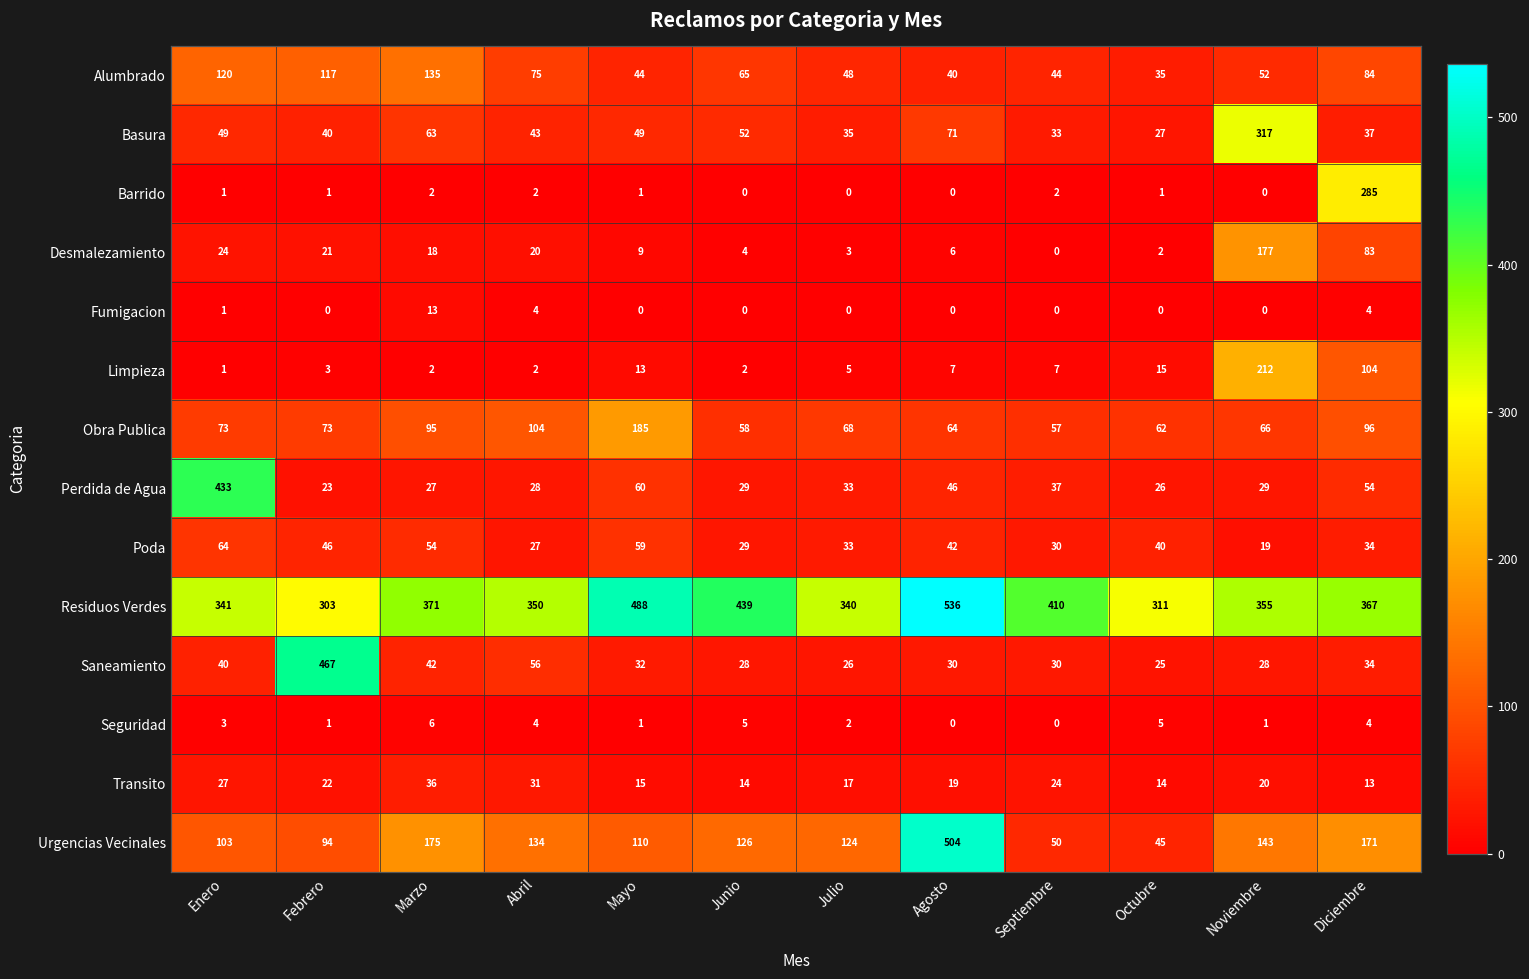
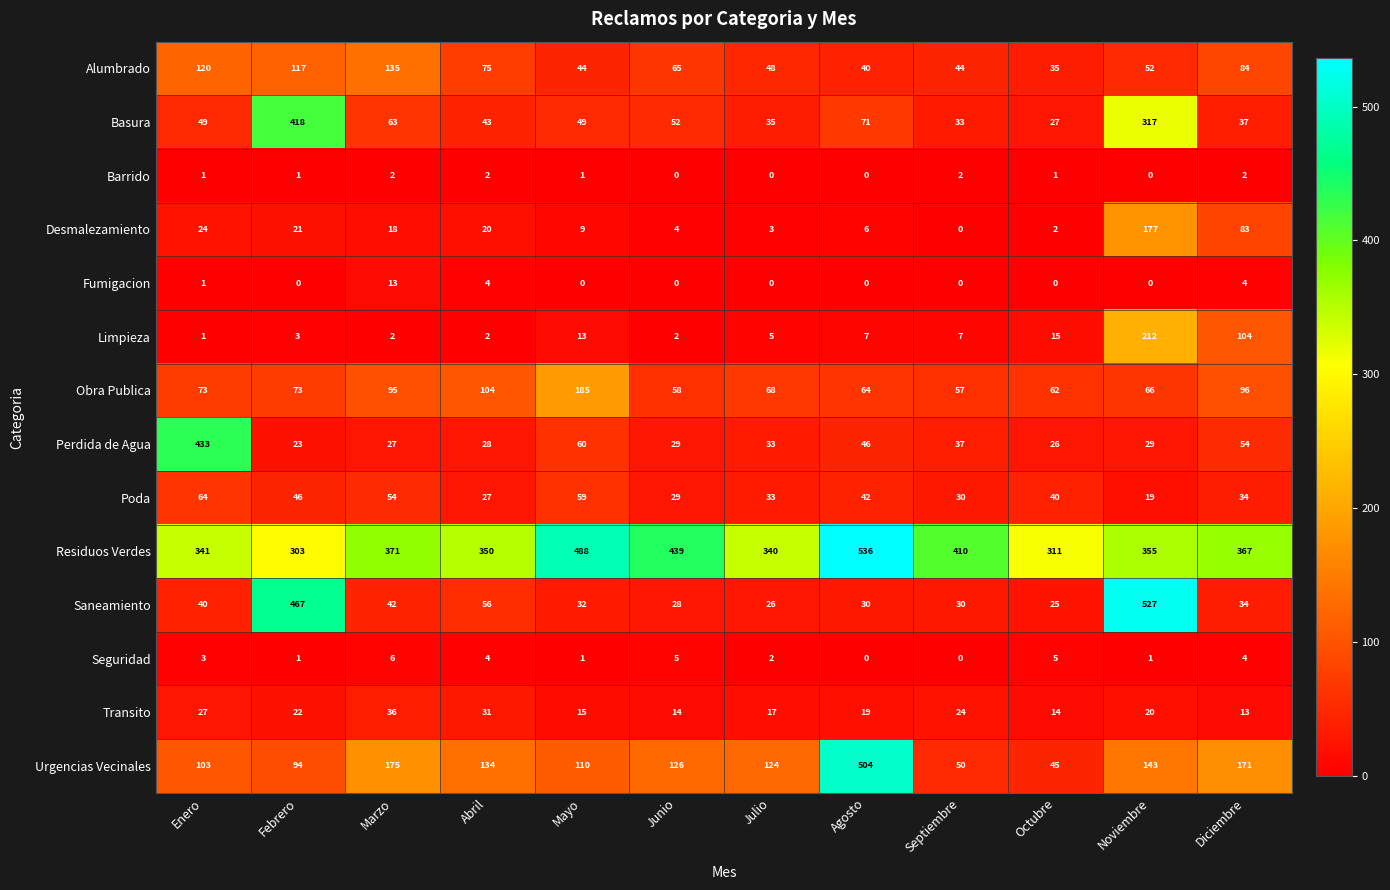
Basura, Febrero: 40 -> 418
Barrido, Diciembre: 285 -> 2
Saneamiento, Noviembre: 28 -> 527
